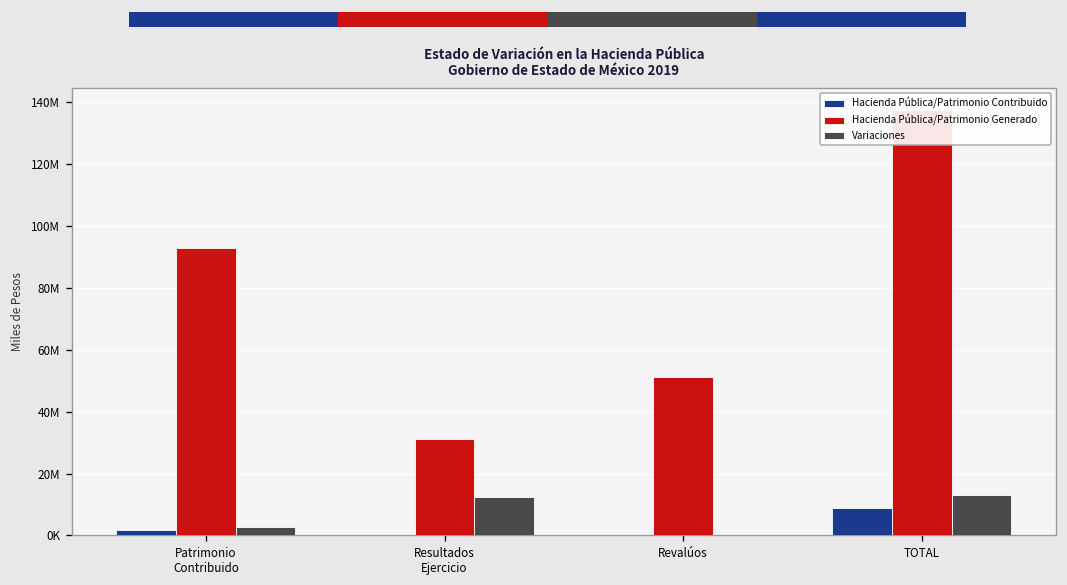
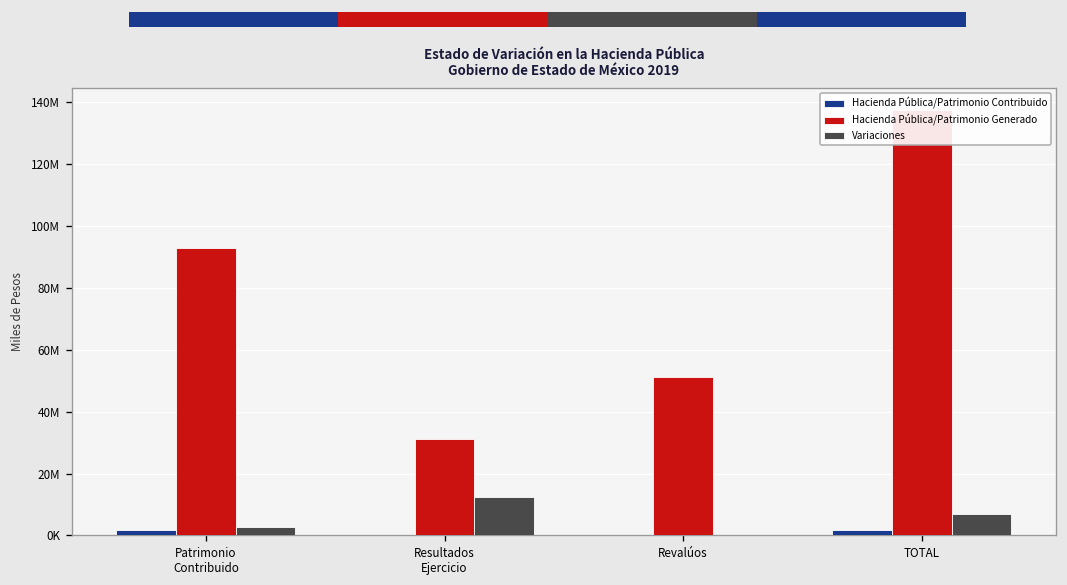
Estado de Variación en la Hacienda Pública Gobierno de Estado de México 2019, Hacienda Pública/Patrimonio Contribuido, TOTAL: 9000000 -> 2000000
Estado de Variación en la Hacienda Pública Gobierno de Estado de México 2019, Variaciones, TOTAL: 13000000 -> 7000000
